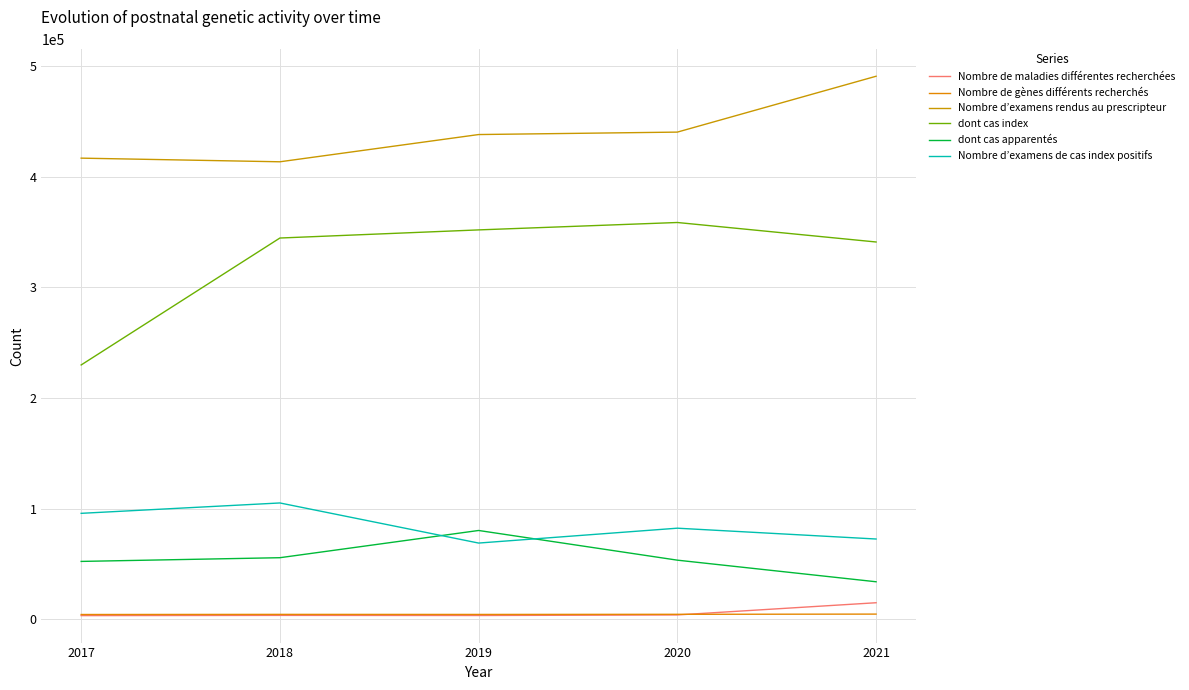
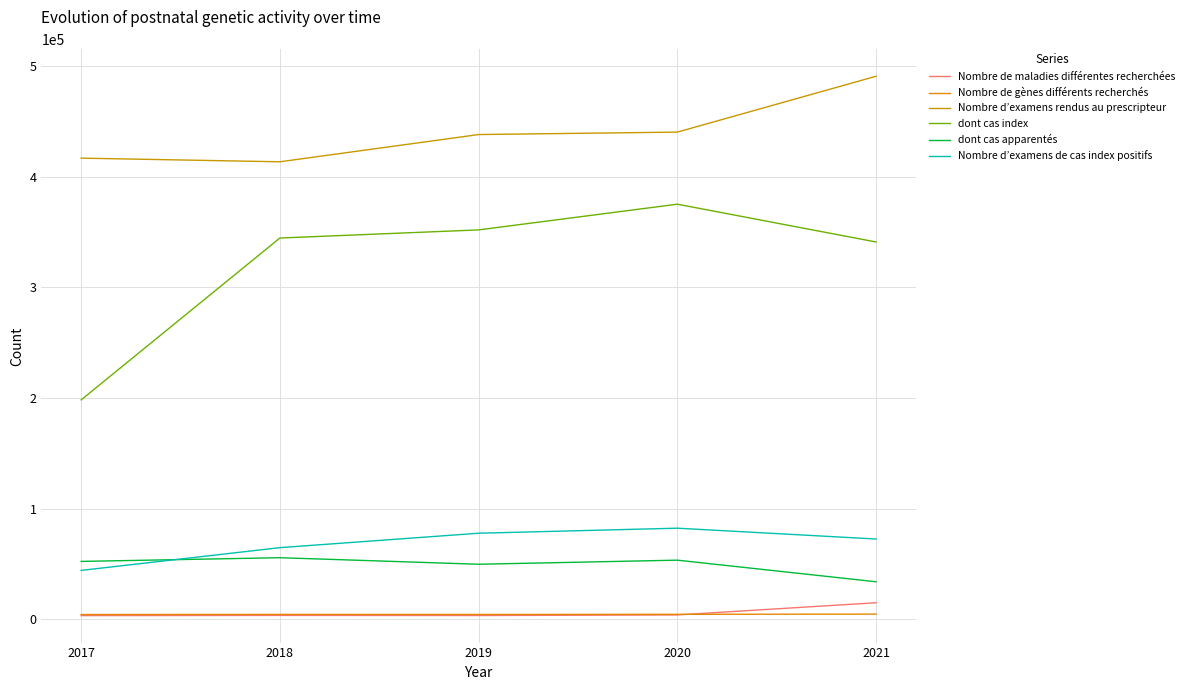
dont cas index, 2017: 230000 -> 198000
Nombre d’examens de cas index positifs, 2017: 96000 -> 44000
Nombre d’examens de cas index positifs, 2018: 105000 -> 65000
dont cas apparentés, 2019: 80000 -> 50000
Nombre d’examens de cas index positifs, 2019: 69000 -> 78000
dont cas index, 2020: 359000 -> 375000
